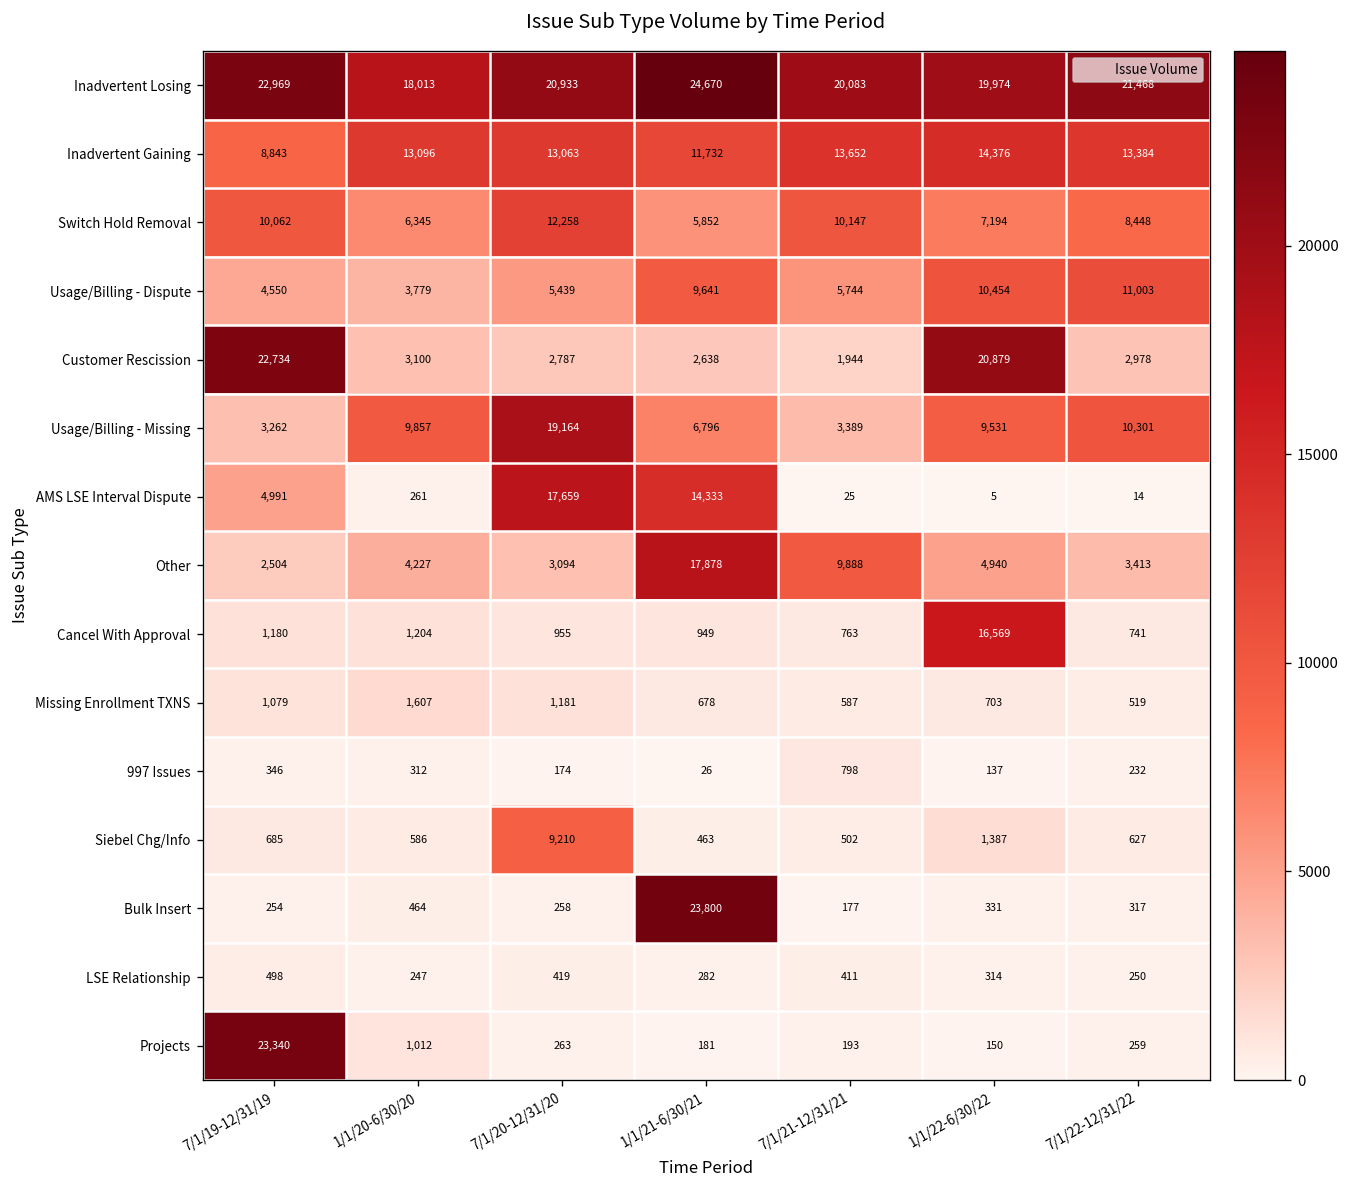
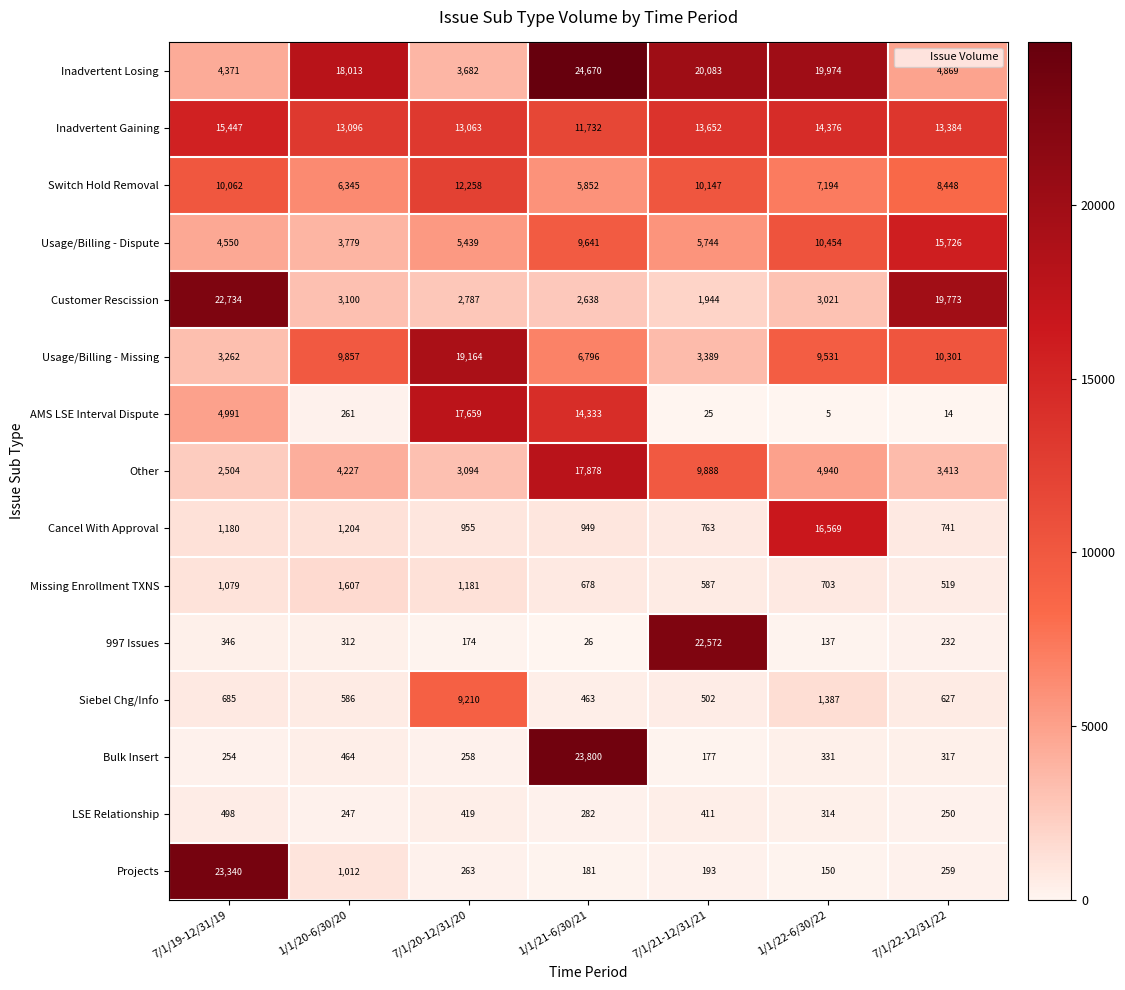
Inadvertent Losing, 7/1/19-12/31/19: 22,969 -> 4,371
Inadvertent Losing, 7/1/20-12/31/20: 20,933 -> 3,682
Inadvertent Losing, 7/1/22-12/31/22: 21,468 -> 4,869
Inadvertent Gaining, 7/1/19-12/31/19: 8,843 -> 15,447
Usage/Billing - Dispute, 7/1/22-12/31/22: 11,003 -> 15,726
Customer Rescission, 1/1/22-6/30/22: 20,879 -> 3,021
Customer Rescission, 7/1/22-12/31/22: 2,978 -> 19,773
997 Issues, 7/1/21-12/31/21: 798 -> 22,572
